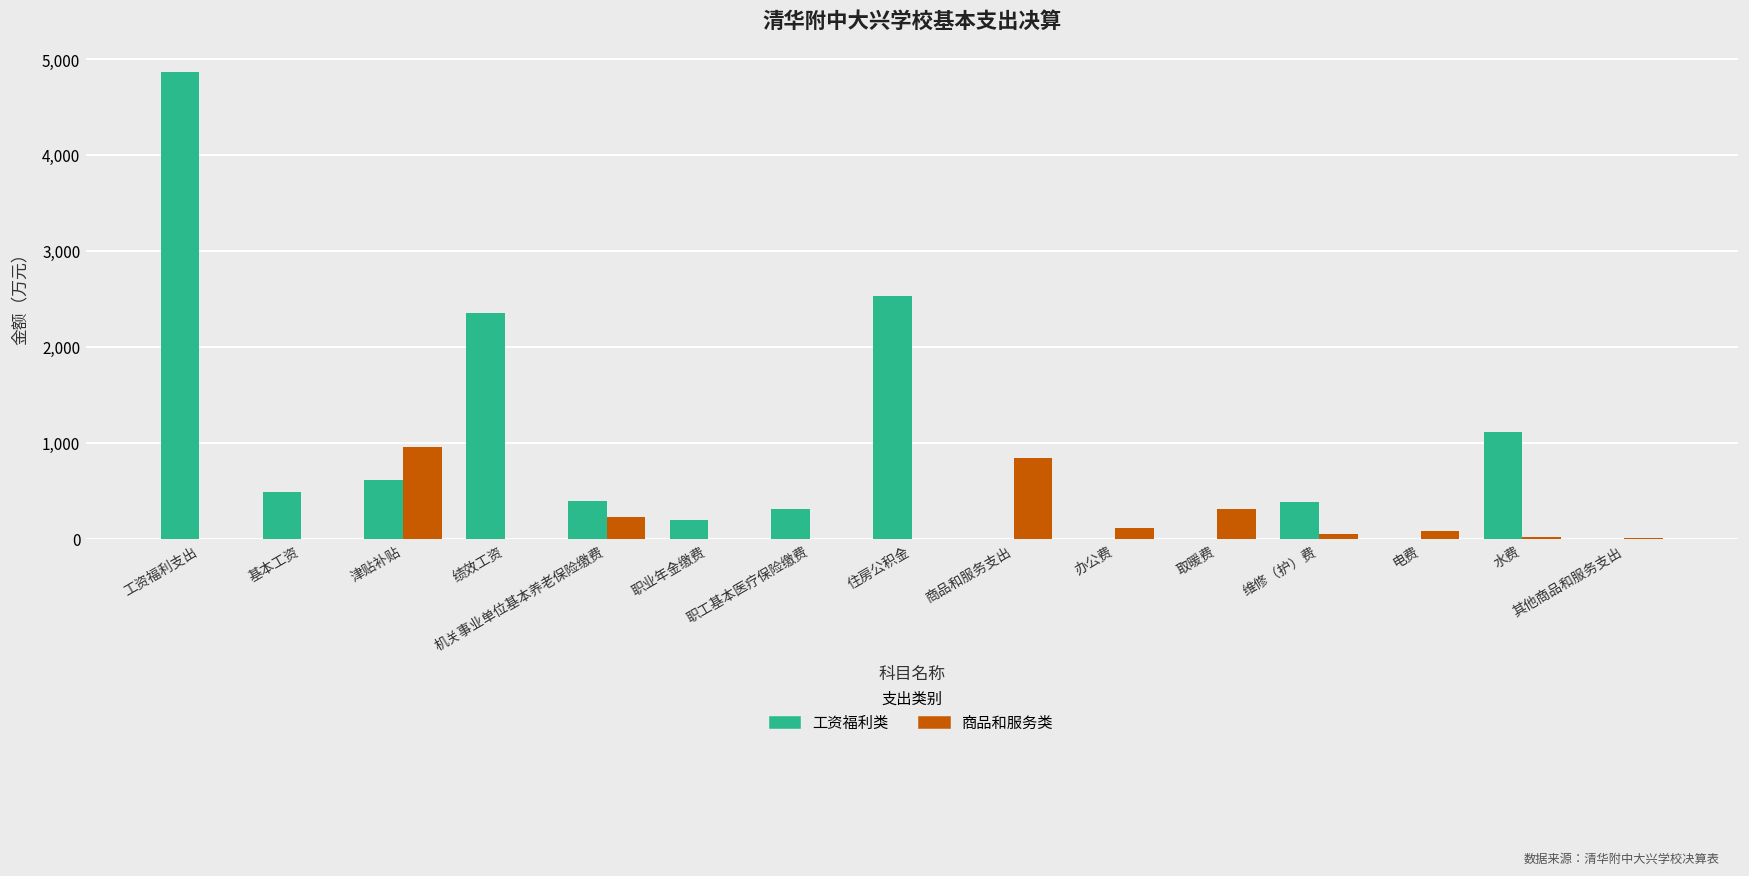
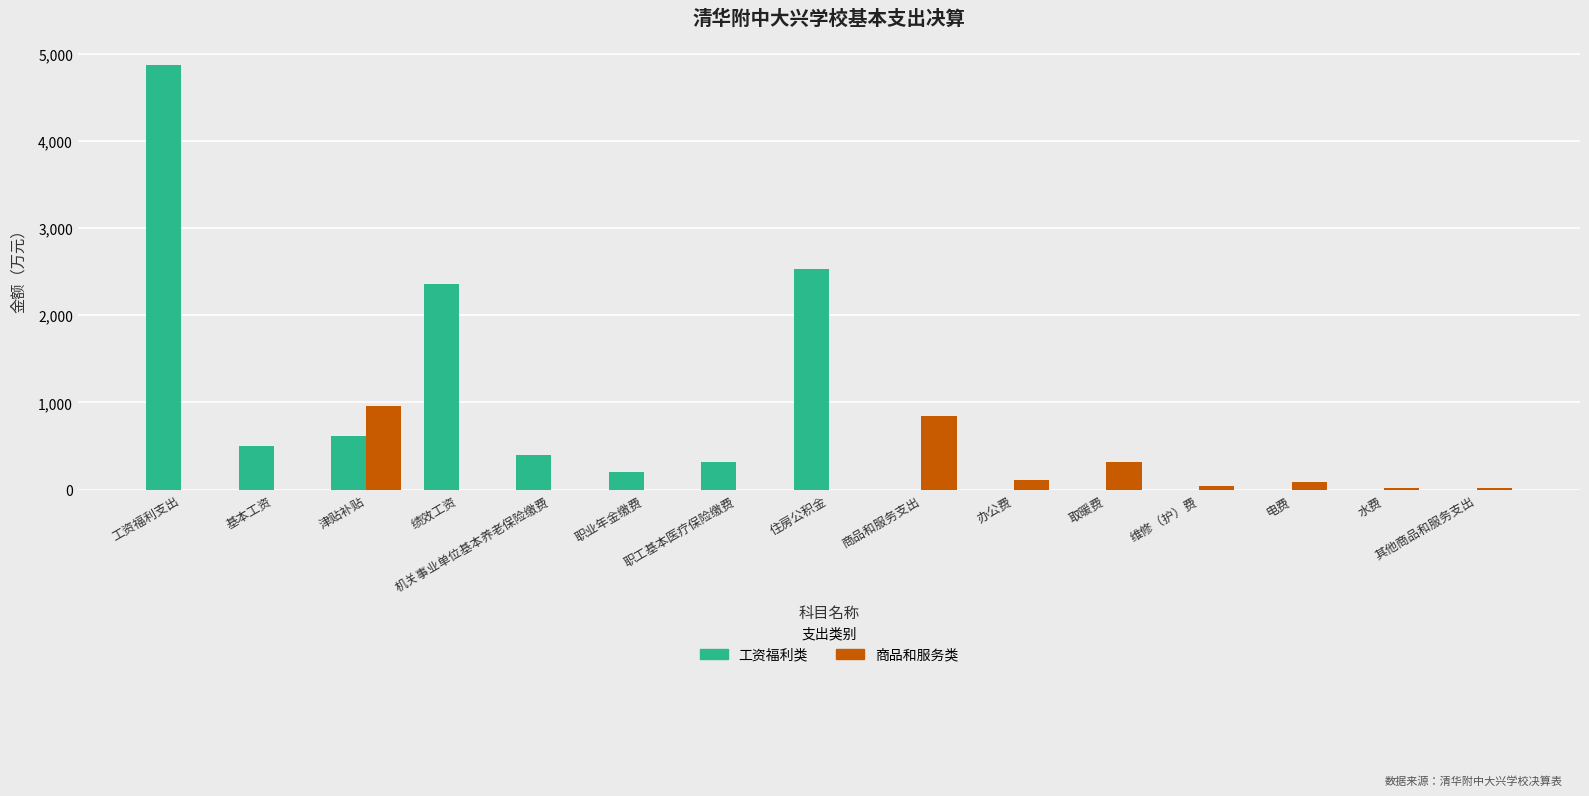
商品和服务类, 机关事业单位基本养老保险缴费: 200 -> 0
工资福利类, 维修（护）费: 400 -> 0
工资福利类, 水费: 1,100 -> 0
